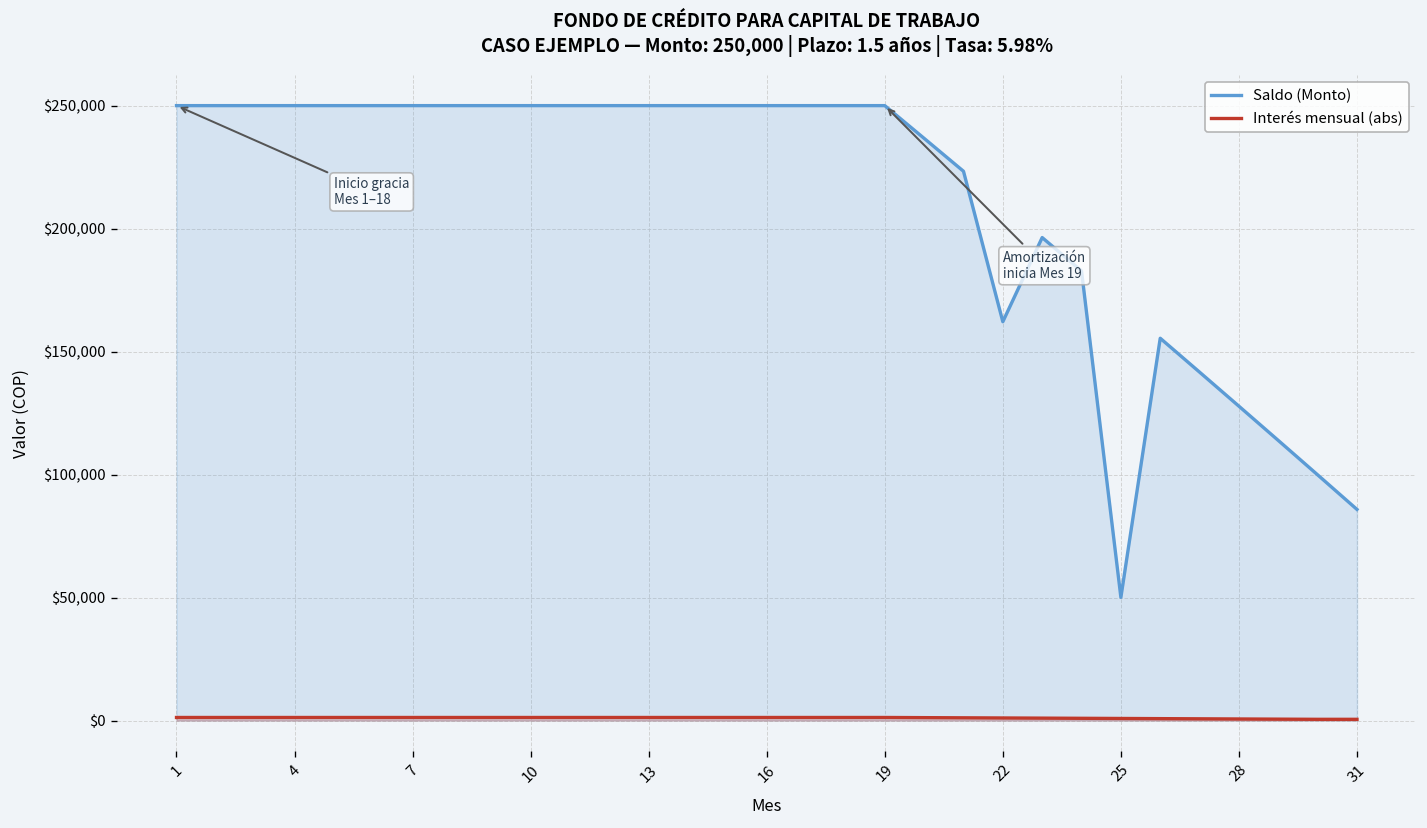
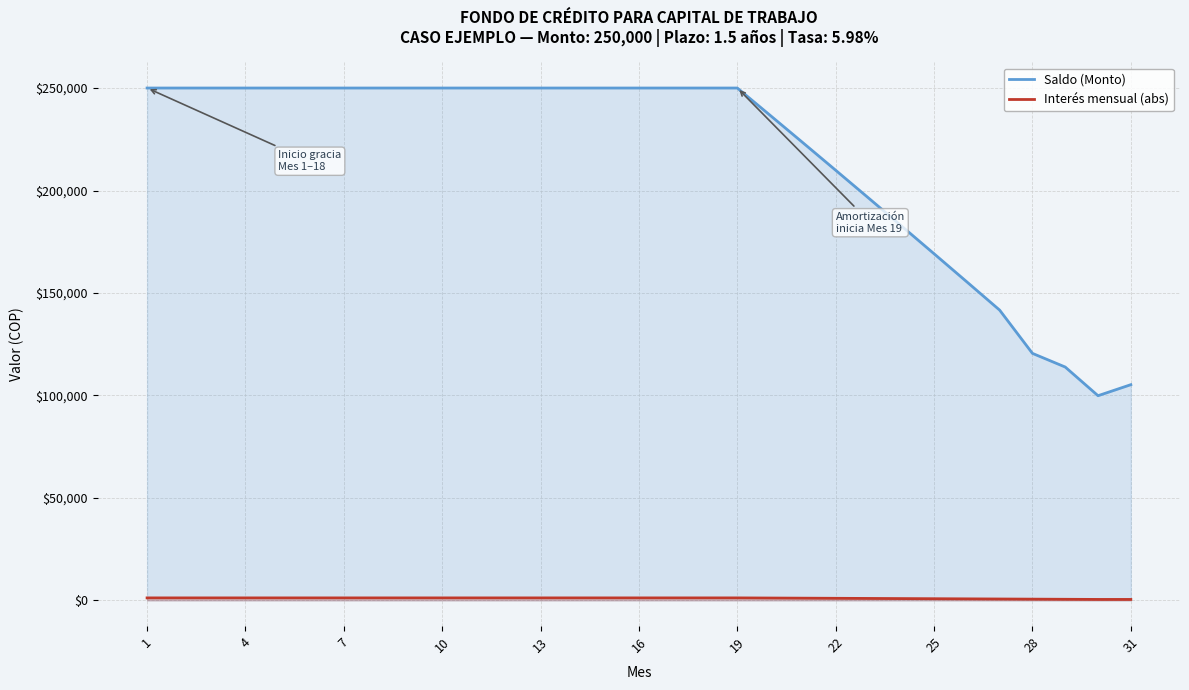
Saldo (Monto), 22: $162,000 -> $210,000
Saldo (Monto), 25: $50,000 -> $169,000
Saldo (Monto), 28: $128,000 -> $121,000
Saldo (Monto), 31: $86,000 -> $105,000
